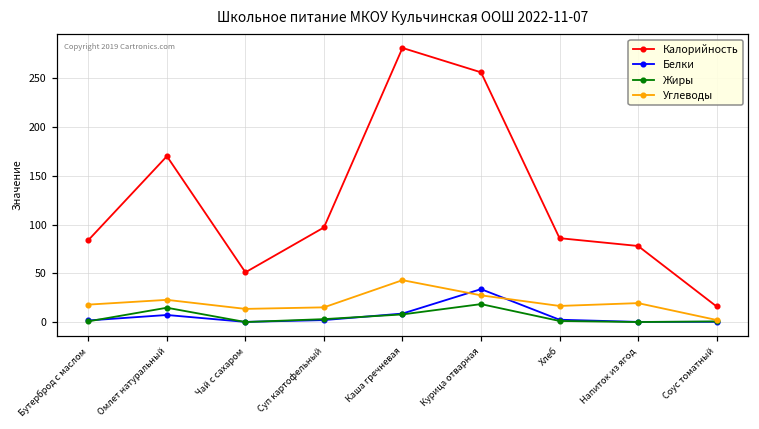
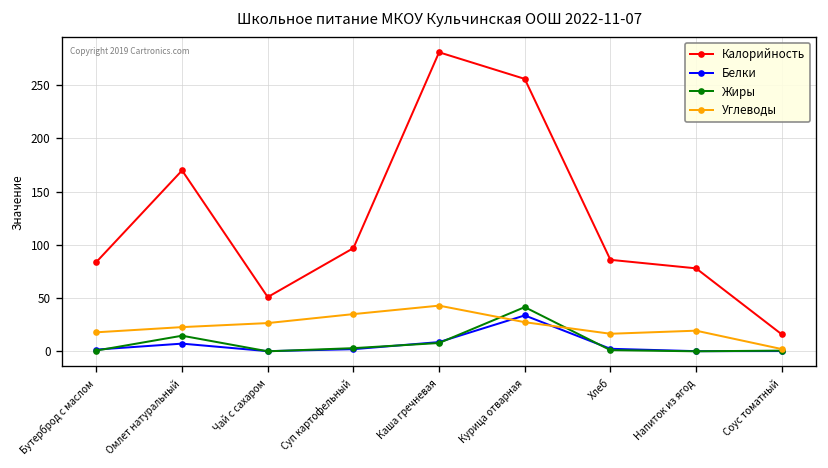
Углеводы, Чай с сахаром: 10 -> 30
Углеводы, Суп картофельный: 20 -> 40
Жиры, Курица отварная: 20 -> 40
